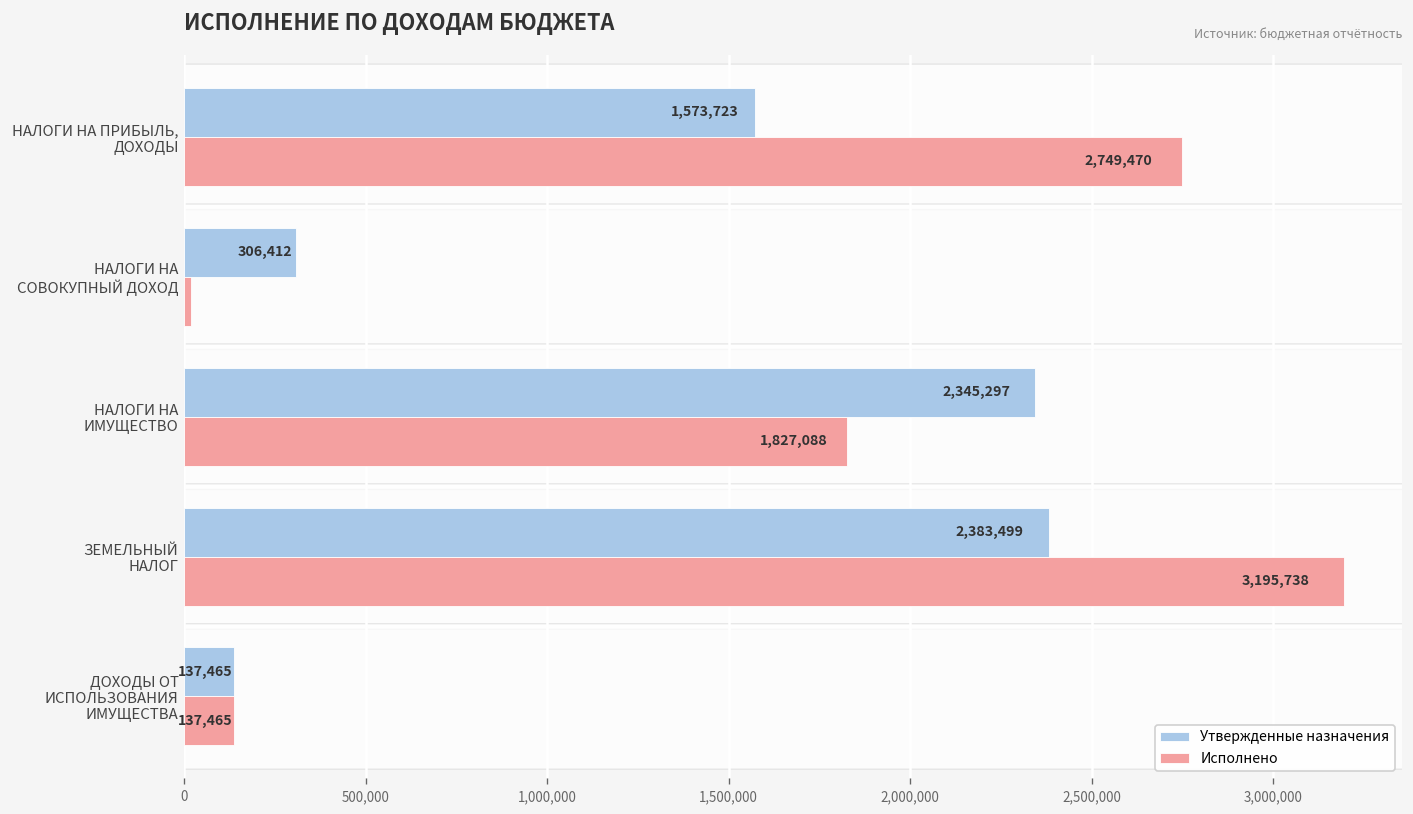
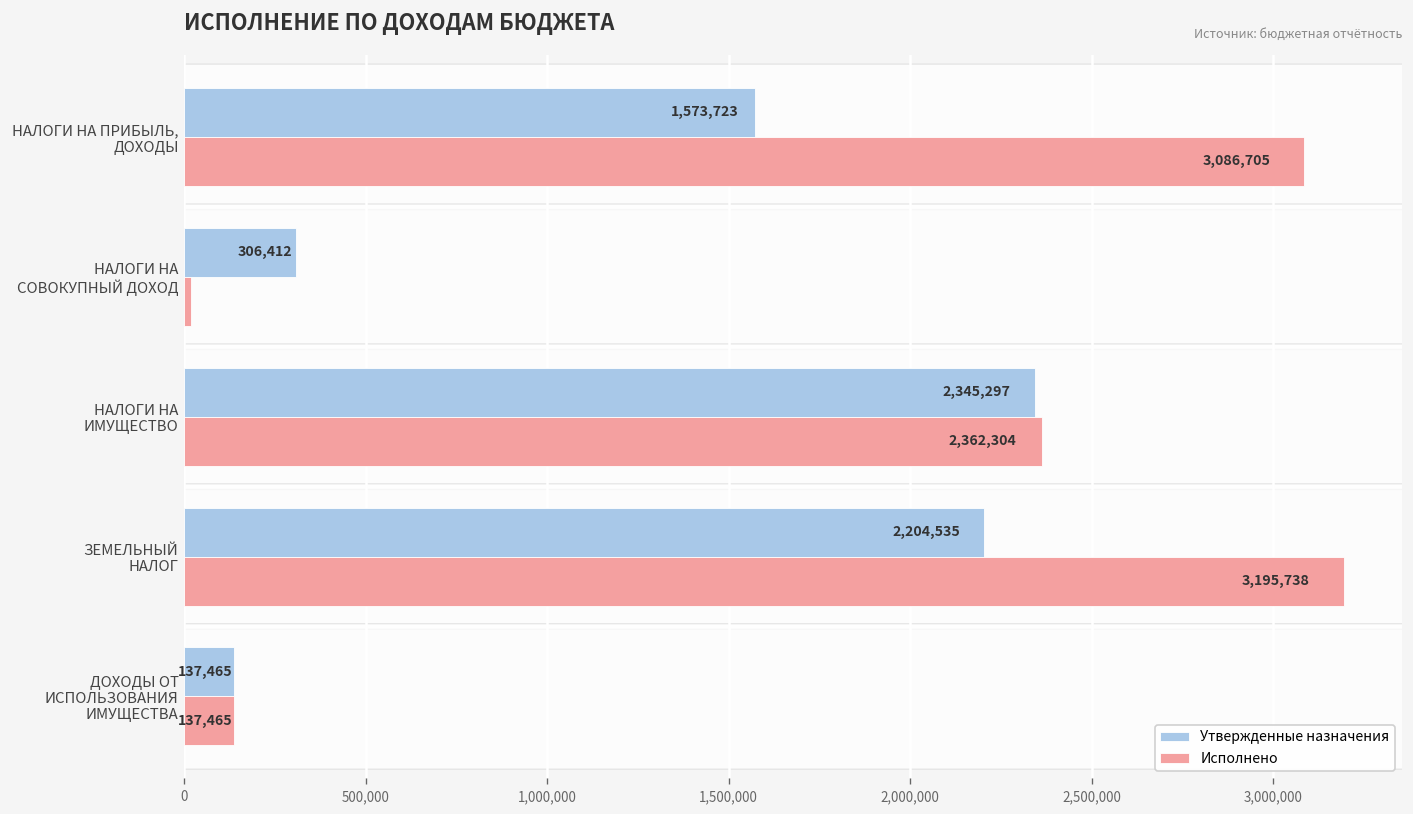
Исполнено, НАЛОГИ НА ПРИБЫЛЬ, ДОХОДЫ: 2,749,470 -> 3,086,705
Исполнено, НАЛОГИ НА ИМУЩЕСТВО: 1,827,088 -> 2,362,304
Утвержденные назначения, ЗЕМЕЛЬНЫЙ НАЛОГ: 2,383,499 -> 2,204,535
